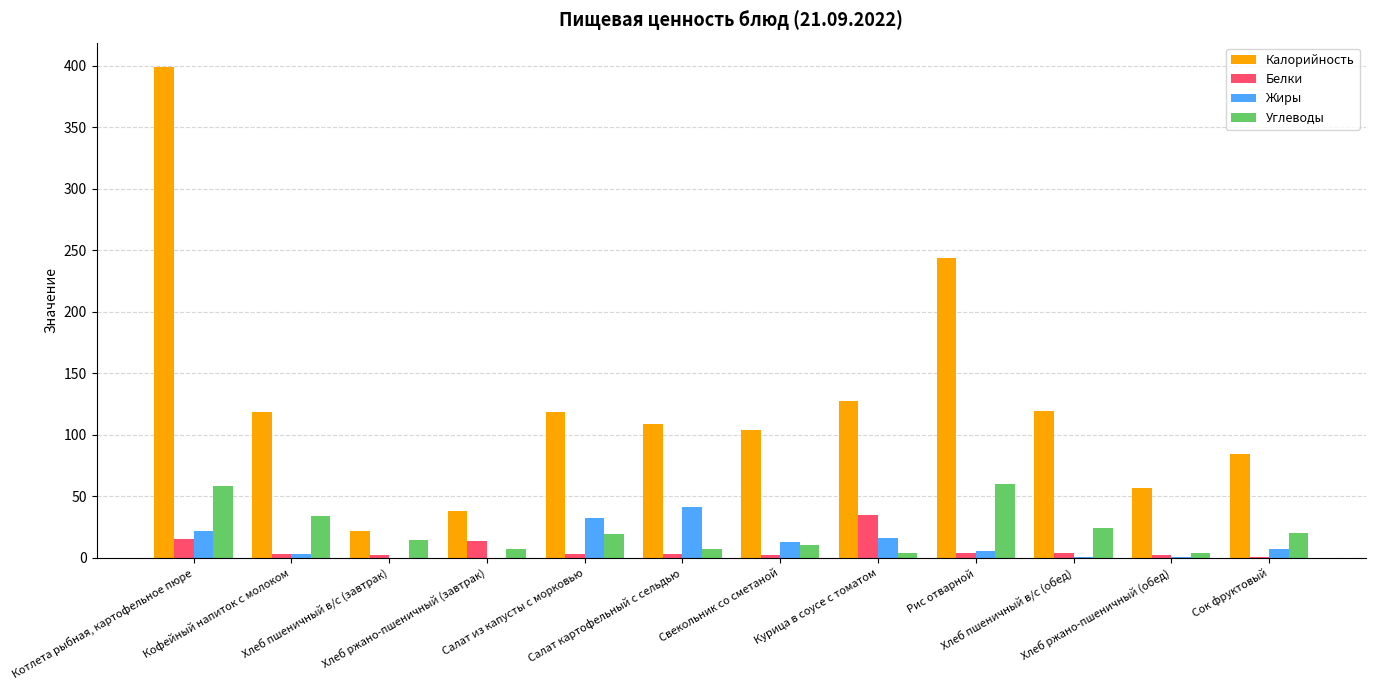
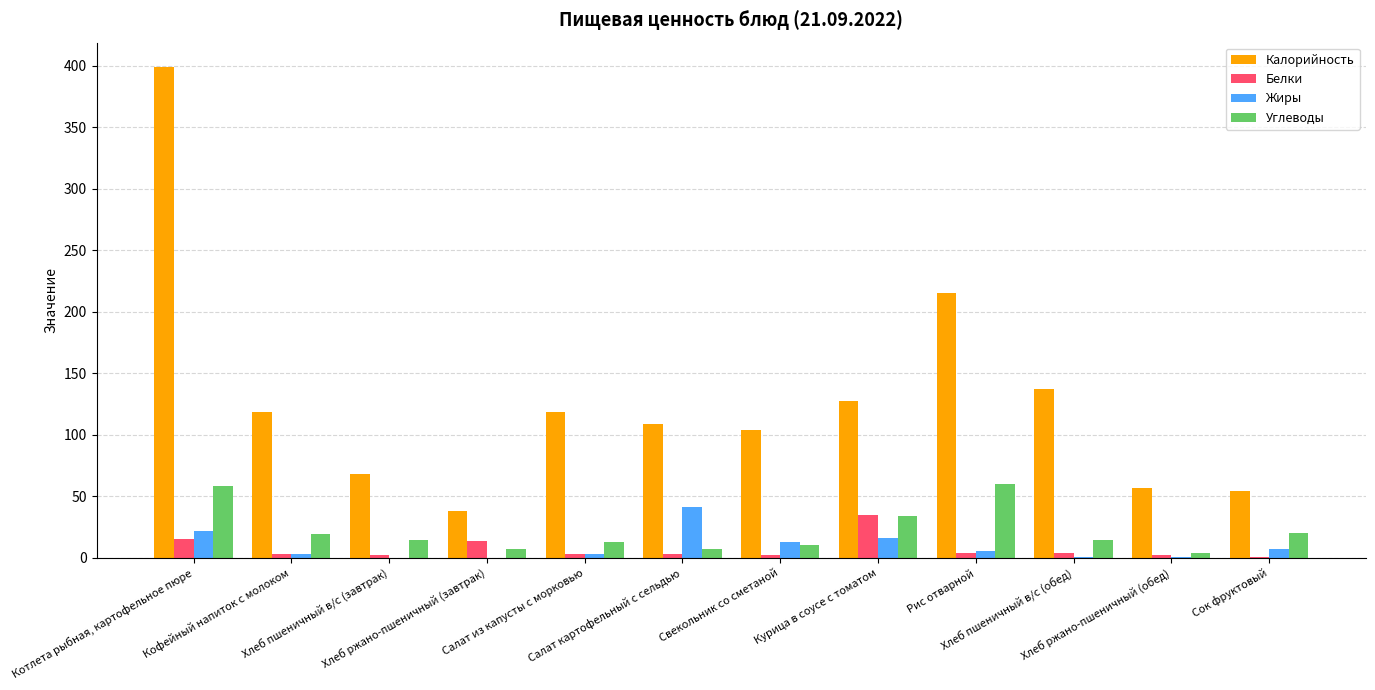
Углеводы, Кофейный напиток с молоком: 34 -> 20
Калорийность, Хлеб пшеничный в/с (завтрак): 22 -> 68
Жиры, Салат из капусты с морковью: 32 -> 3
Углеводы, Салат из капусты с морковью: 20 -> 13
Углеводы, Курица в соусе с томатом: 4 -> 34
Калорийность, Рис отварной: 244 -> 215
Калорийность, Хлеб пшеничный в/с (обед): 119 -> 137
Углеводы, Хлеб пшеничный в/с (обед): 24 -> 15
Калорийность, Сок фруктовый: 85 -> 54
